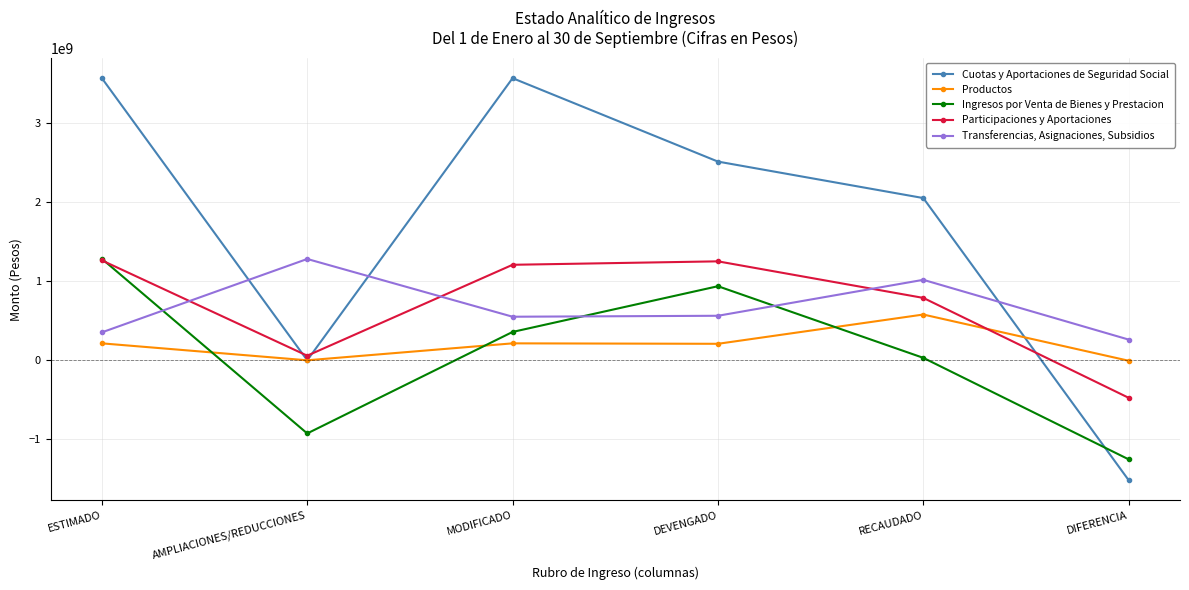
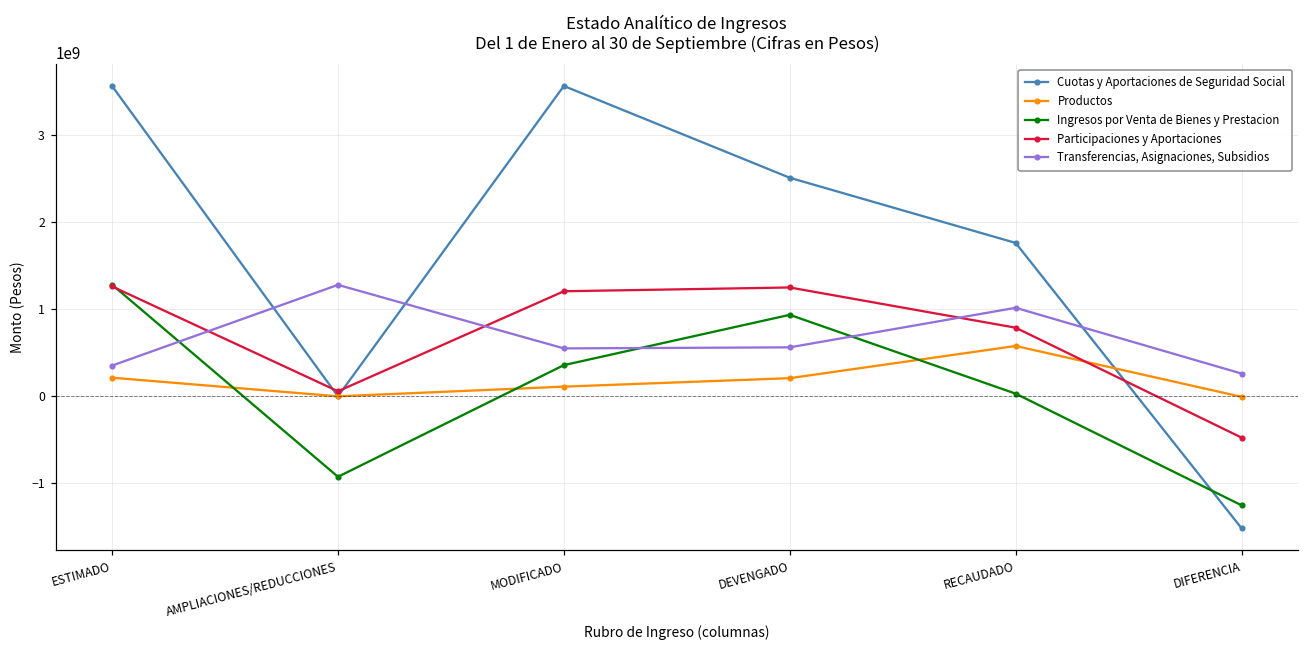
Productos, MODIFICADO: 200000000 -> 100000000
Cuotas y Aportaciones de Seguridad Social, RECAUDADO: 2100000000 -> 1800000000
